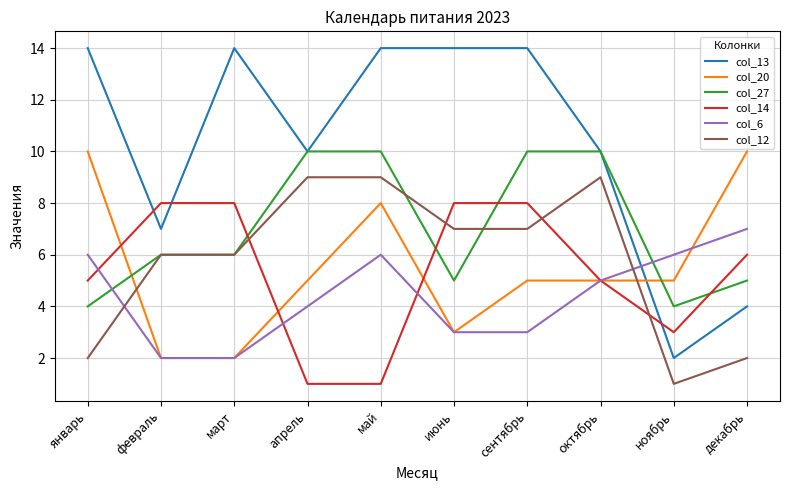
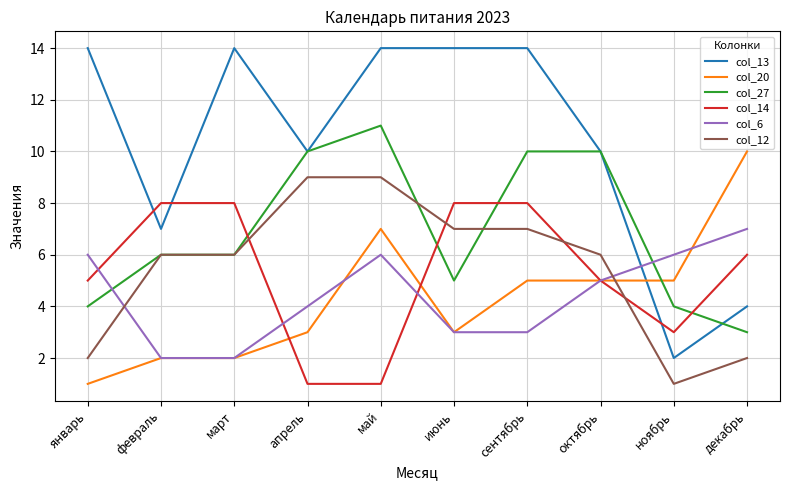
col_20, январь: 10 -> 1
col_20, апрель: 5 -> 3
col_20, май: 8 -> 7
col_27, май: 10 -> 11
col_12, октябрь: 9 -> 6
col_27, декабрь: 5 -> 3
